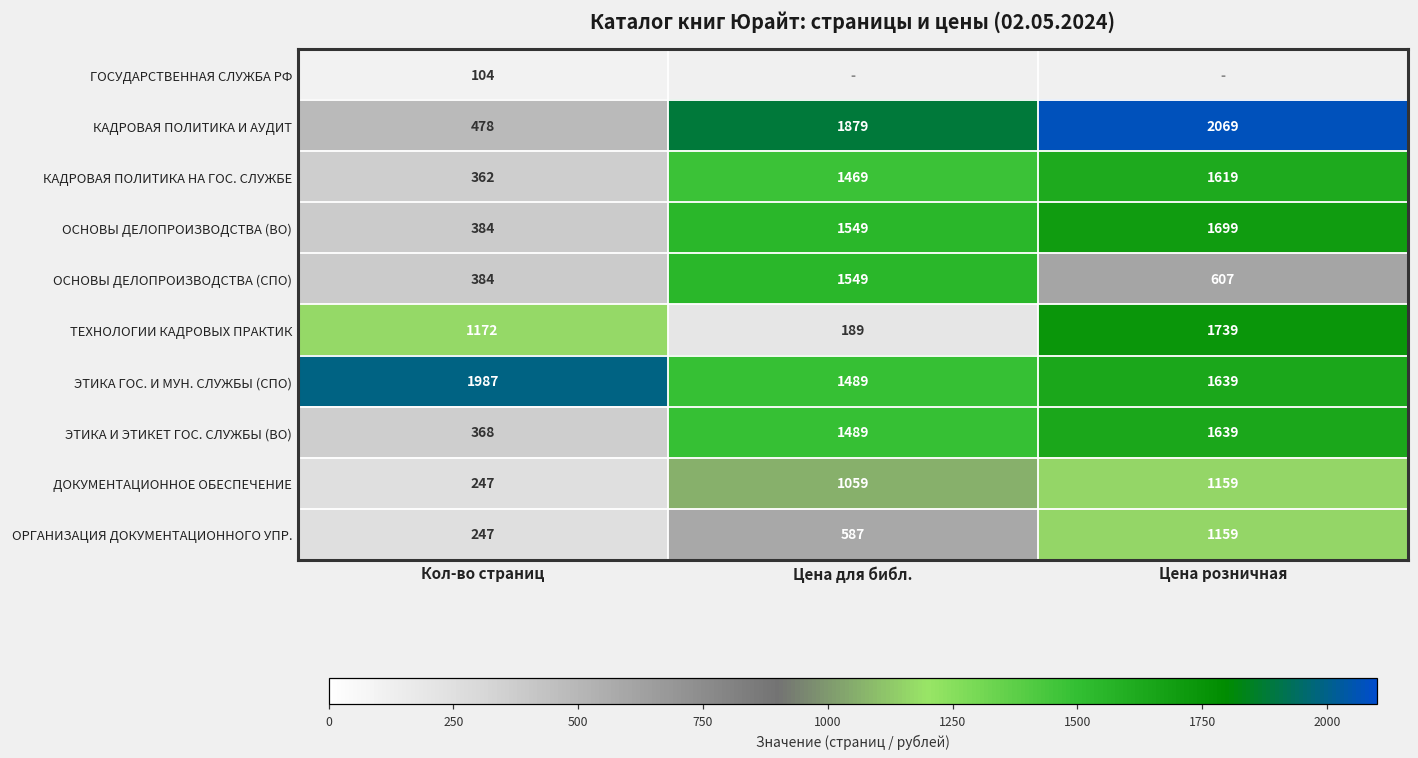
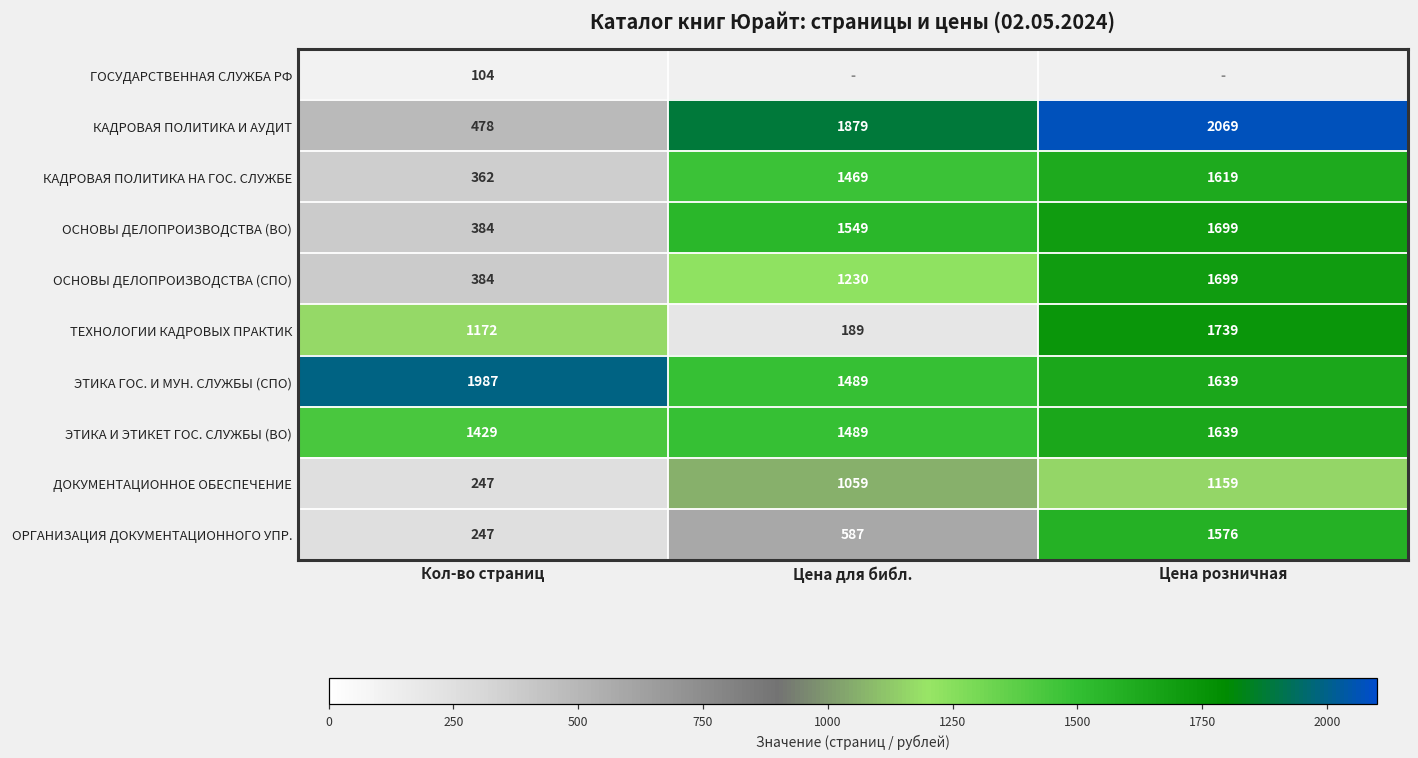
ОСНОВЫ ДЕЛОПРОИЗВОДСТВА (СПО), Цена для библ.: 1549 -> 1230
ОСНОВЫ ДЕЛОПРОИЗВОДСТВА (СПО), Цена розничная: 607 -> 1699
ЭТИКА И ЭТИКЕТ ГОС. СЛУЖБЫ (ВО), Кол-во страниц: 368 -> 1429
ОРГАНИЗАЦИЯ ДОКУМЕНТАЦИОННОГО УПР., Цена розничная: 1159 -> 1576
